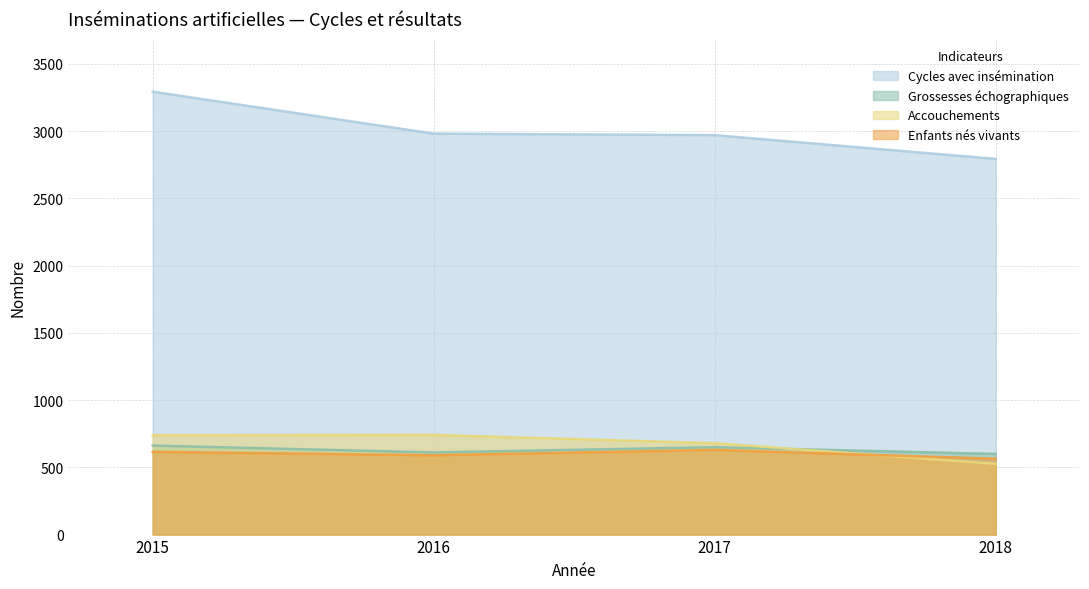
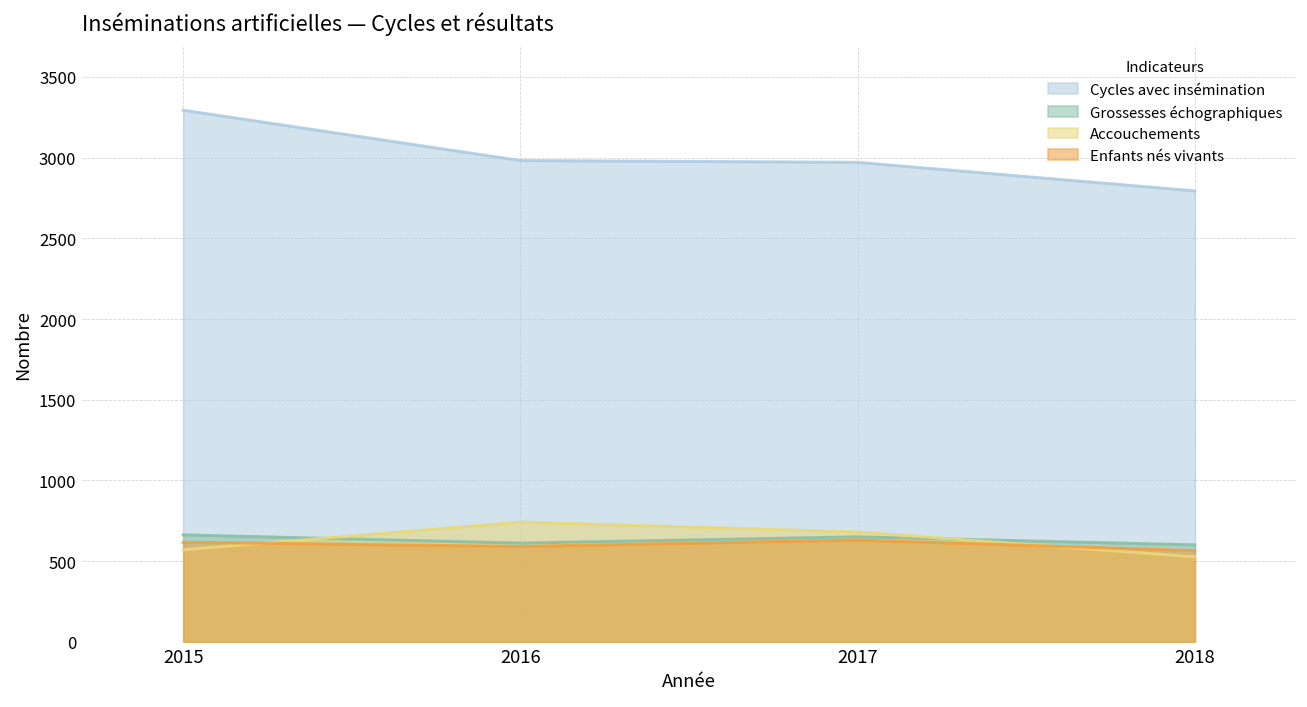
Accouchements, 2015: 740 -> 570
